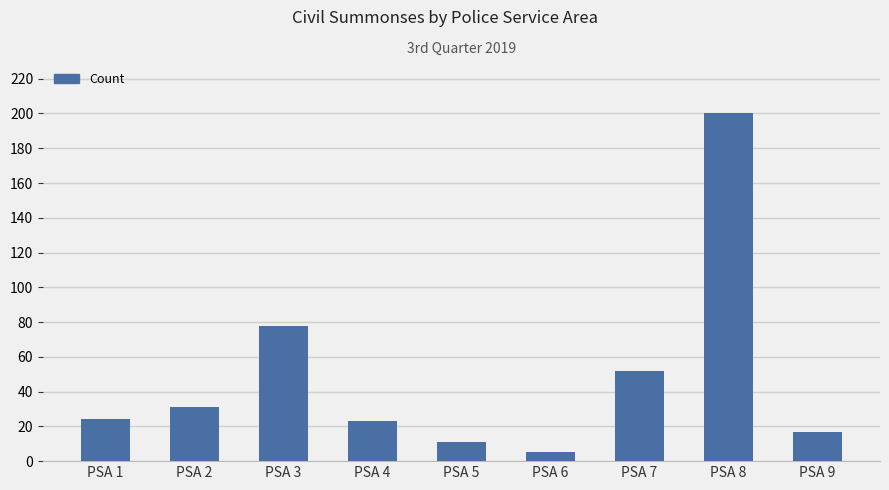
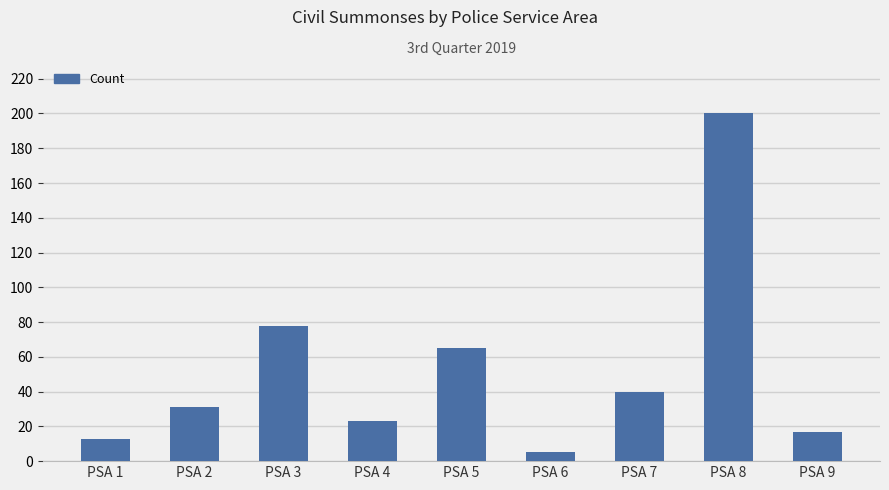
PSA 1: 24 -> 13
PSA 5: 11 -> 65
PSA 7: 52 -> 40
